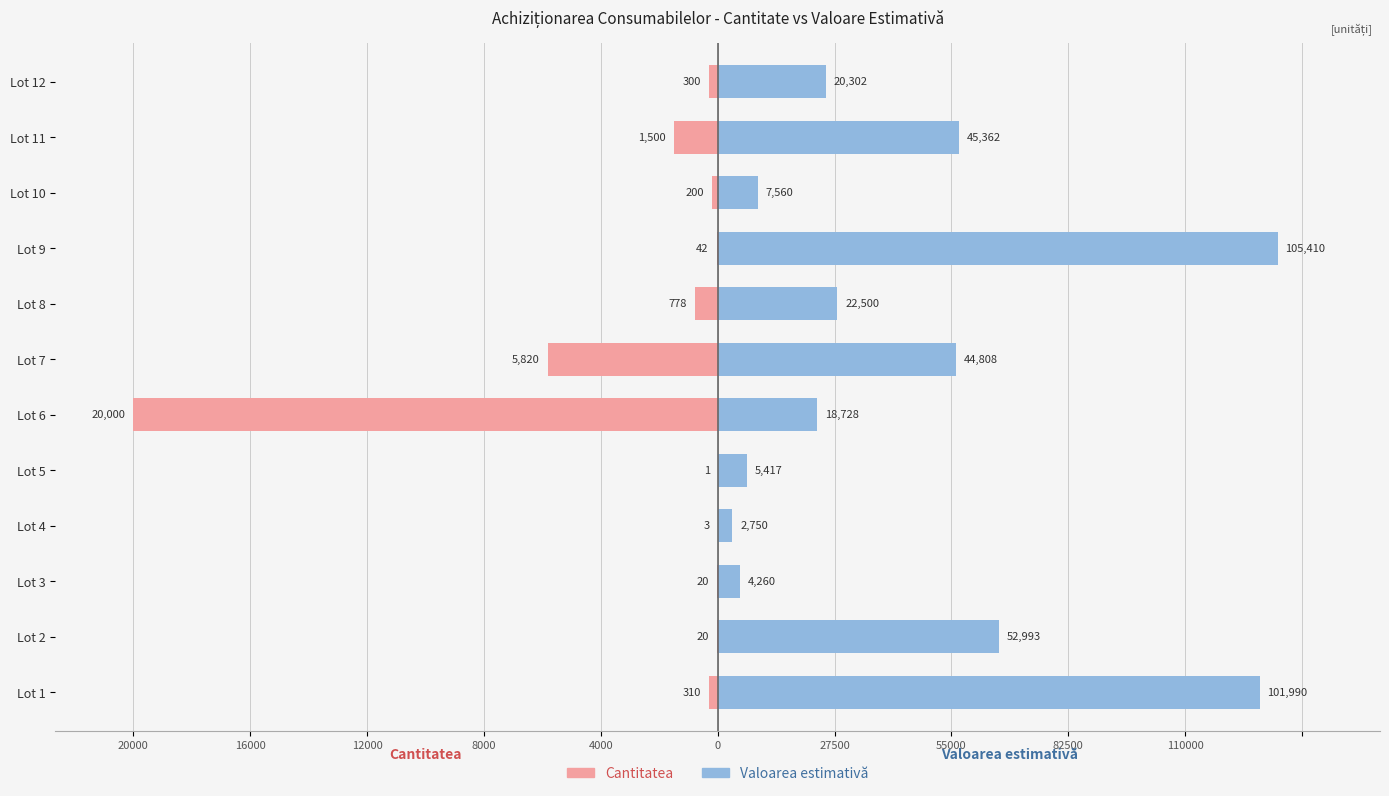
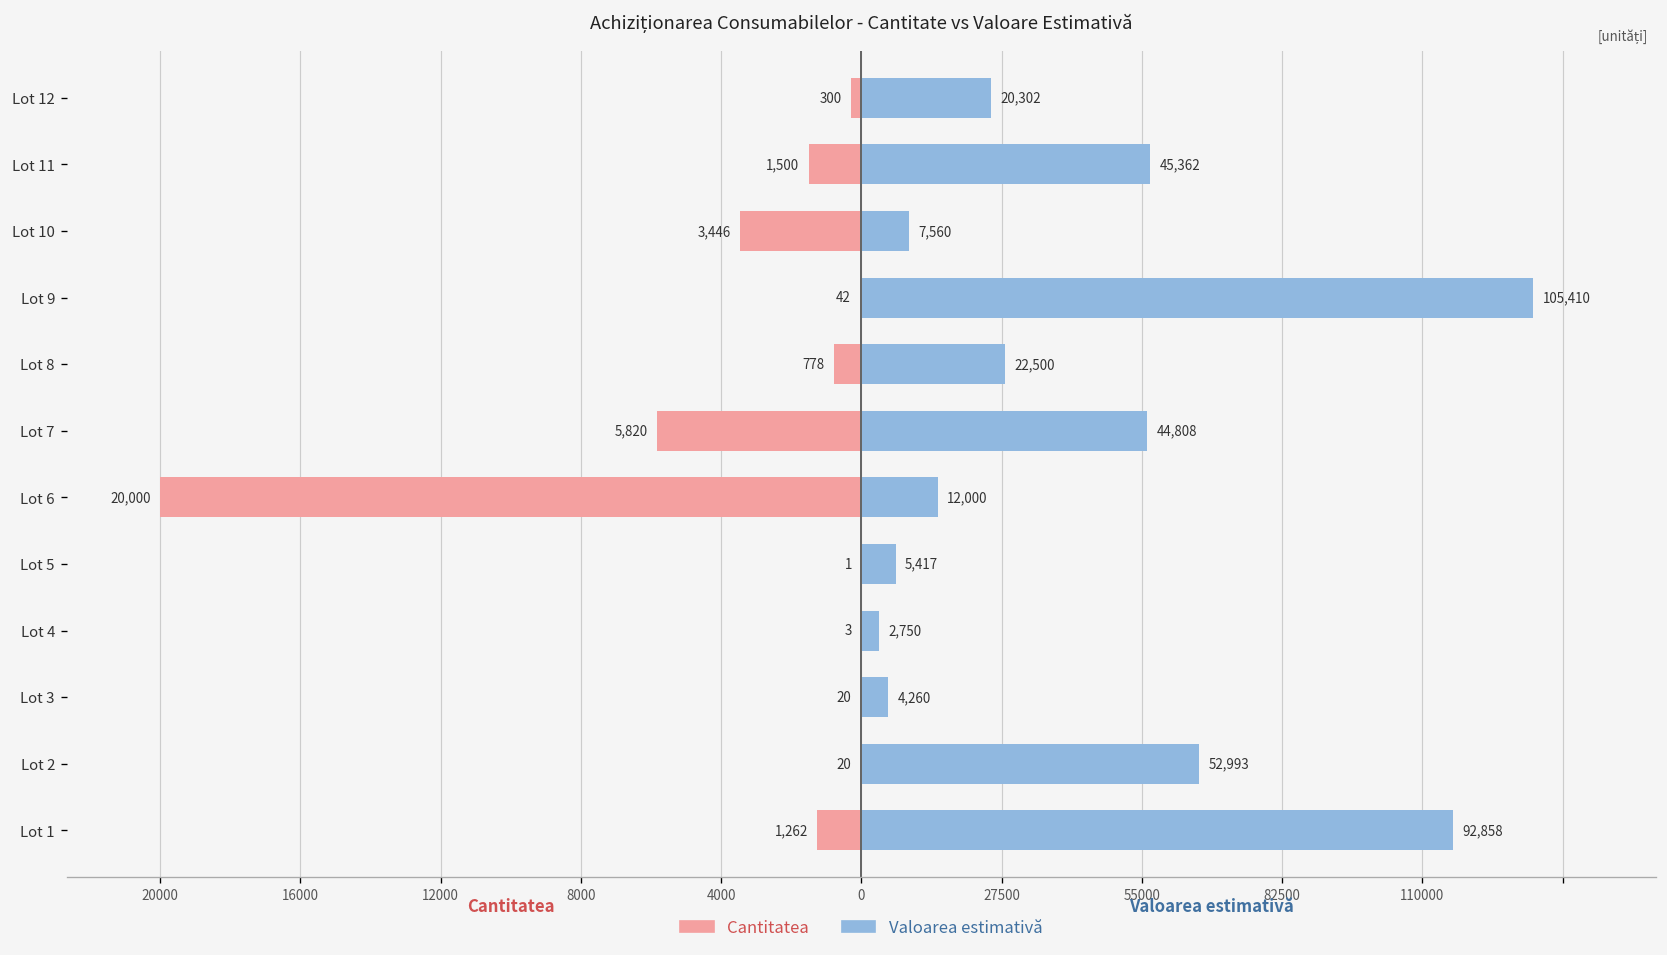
Cantitatea, Lot 10: 200 -> 3,446
Valoarea estimativă, Lot 6: 18,728 -> 12,000
Cantitatea, Lot 1: 310 -> 1,262
Valoarea estimativă, Lot 1: 101,990 -> 92,858
